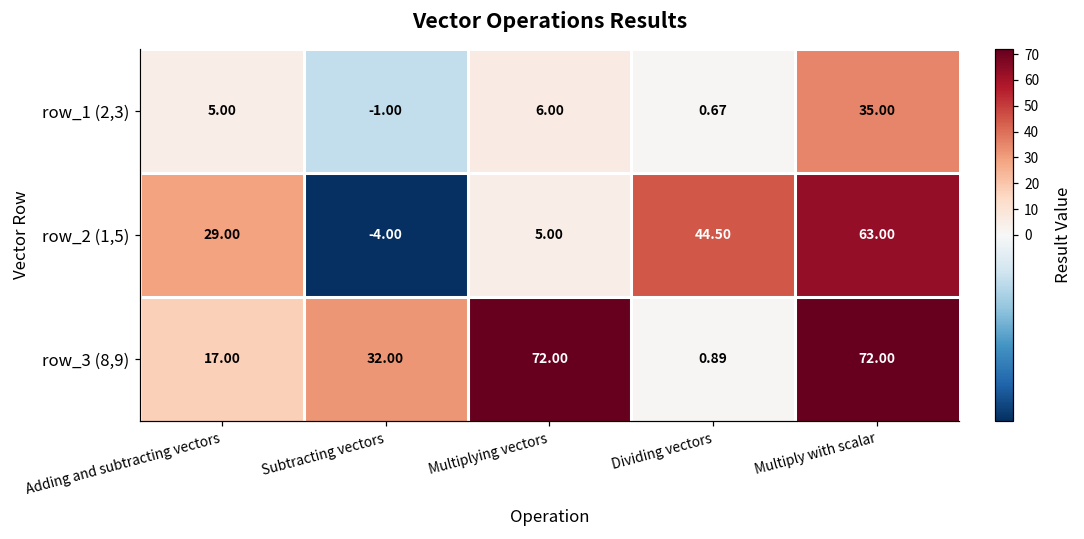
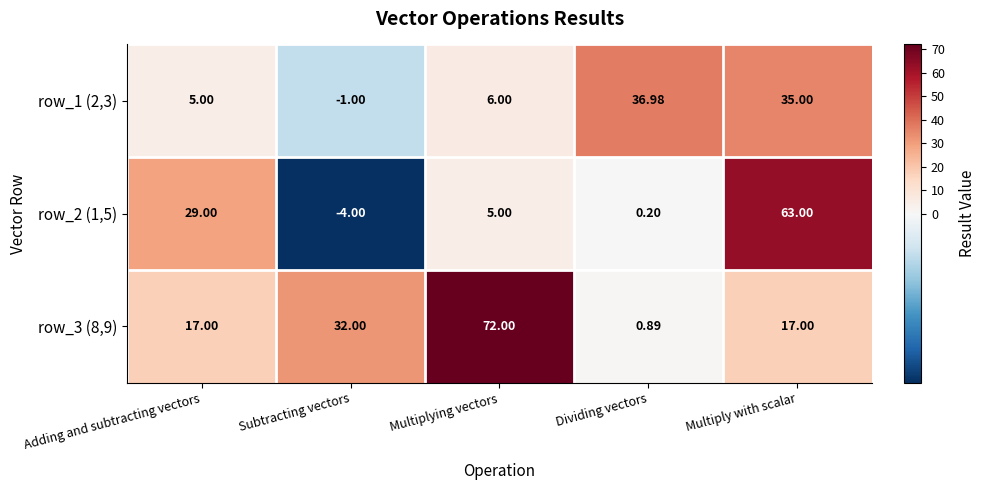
row_1 (2,3), Dividing vectors: 0.67 -> 36.98
row_2 (1,5), Dividing vectors: 44.50 -> 0.20
row_3 (8,9), Multiply with scalar: 72.00 -> 17.00
